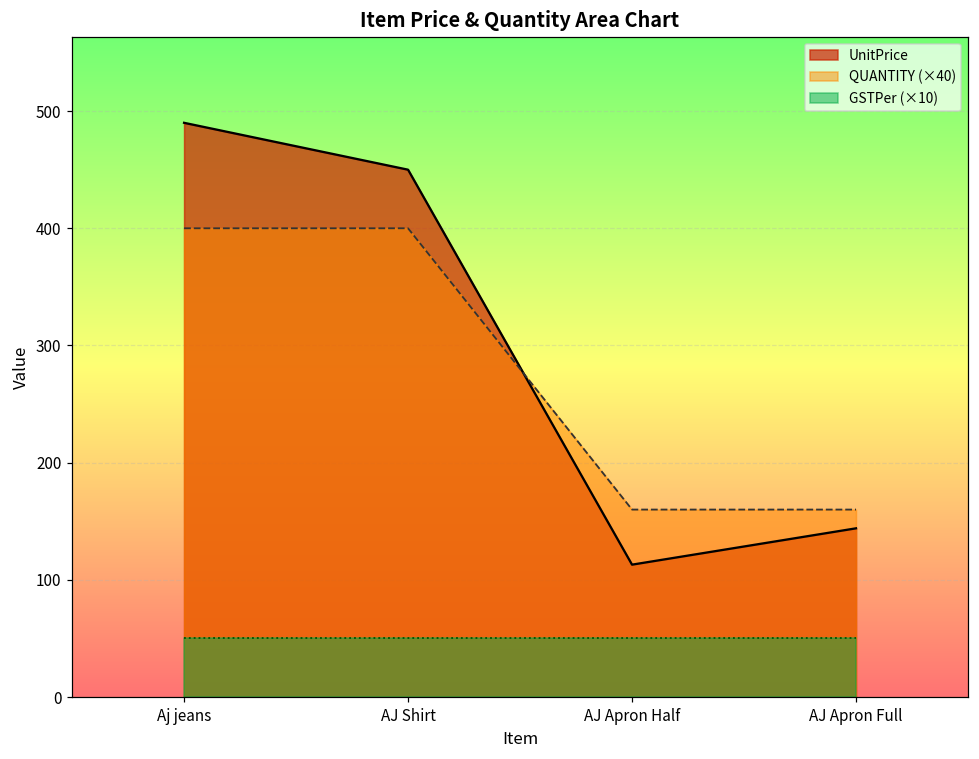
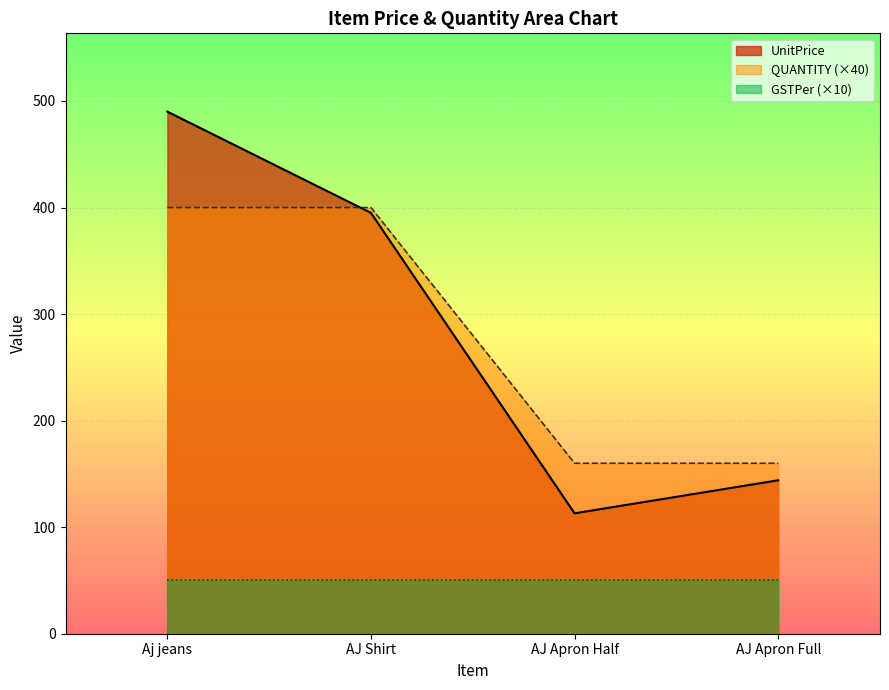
UnitPrice, AJ Shirt: 450 -> 395
